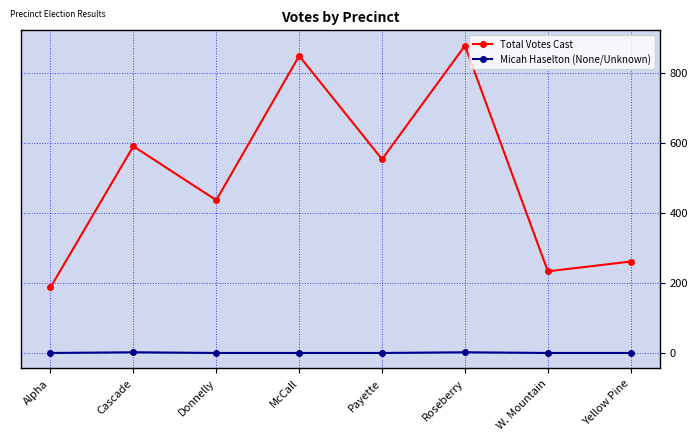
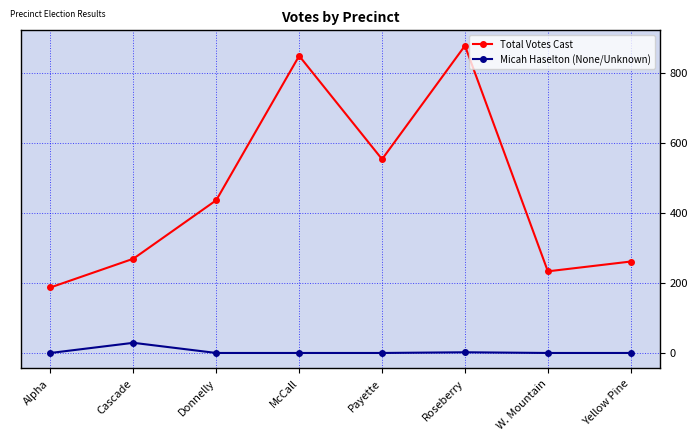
Total Votes Cast, Cascade: 590 -> 270
Micah Haselton (None/Unknown), Cascade: 0 -> 30
